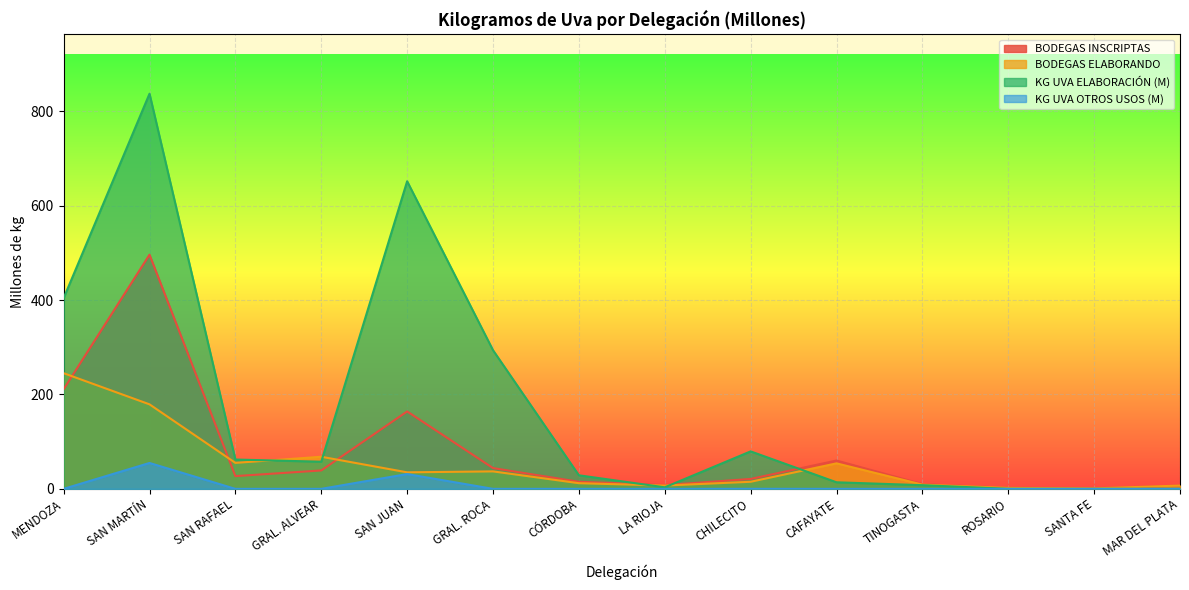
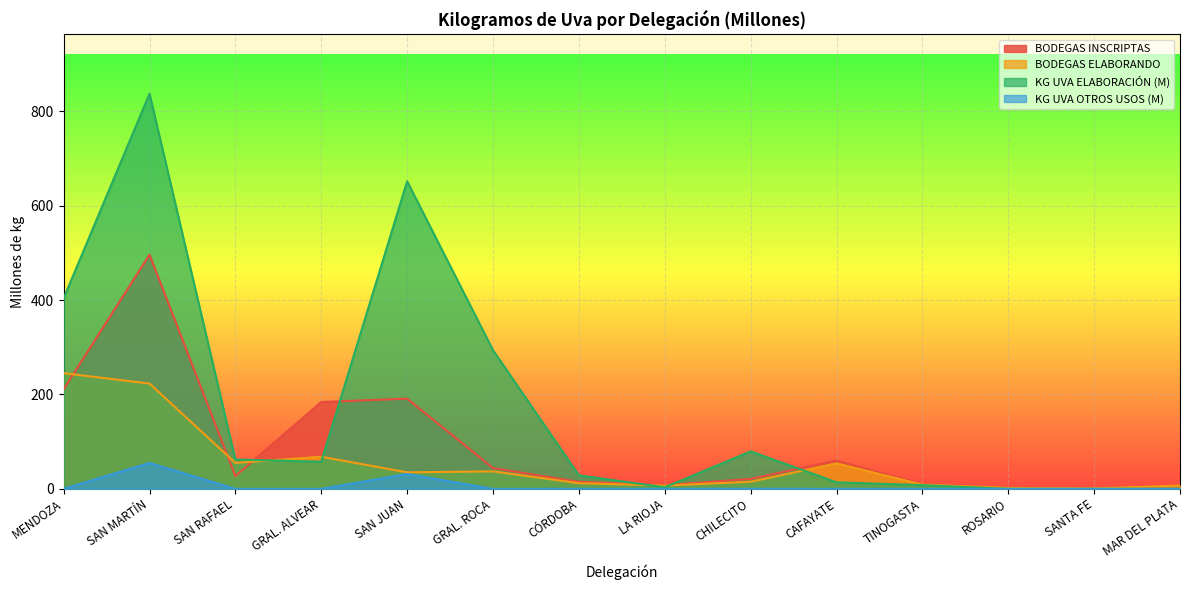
BODEGAS ELABORANDO, SAN MARTÍN: 180 -> 220
BODEGAS INSCRIPTAS, GRAL. ALVEAR: 40 -> 180
BODEGAS INSCRIPTAS, SAN JUAN: 160 -> 190
